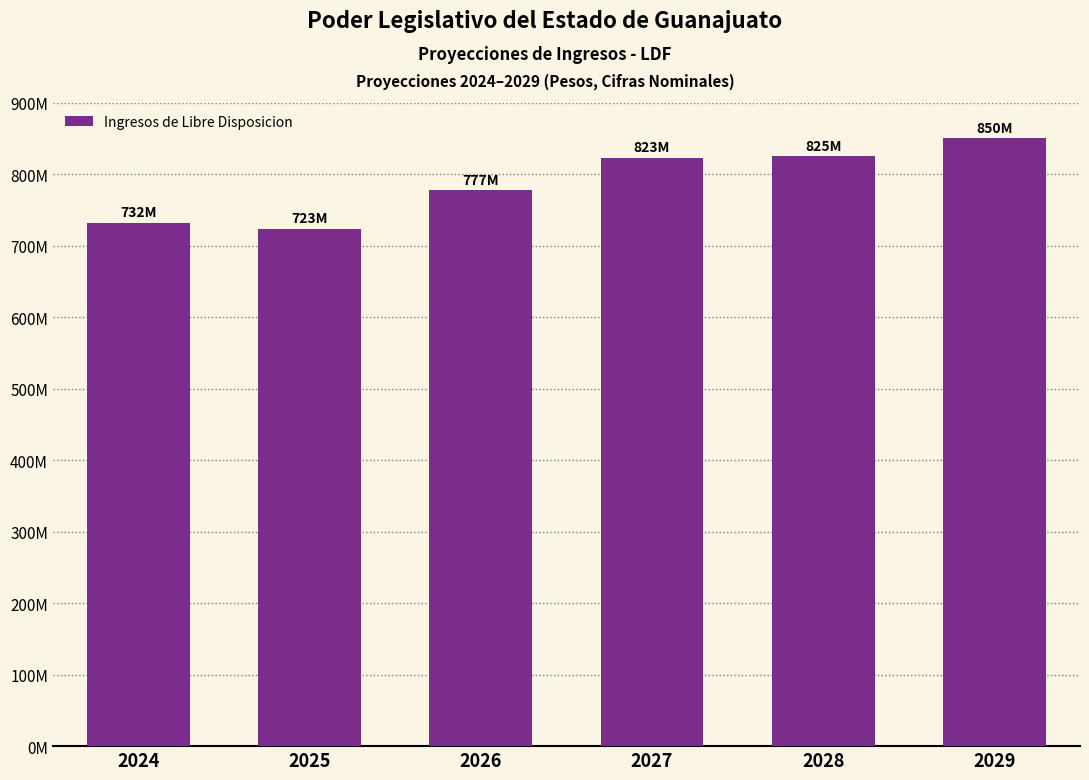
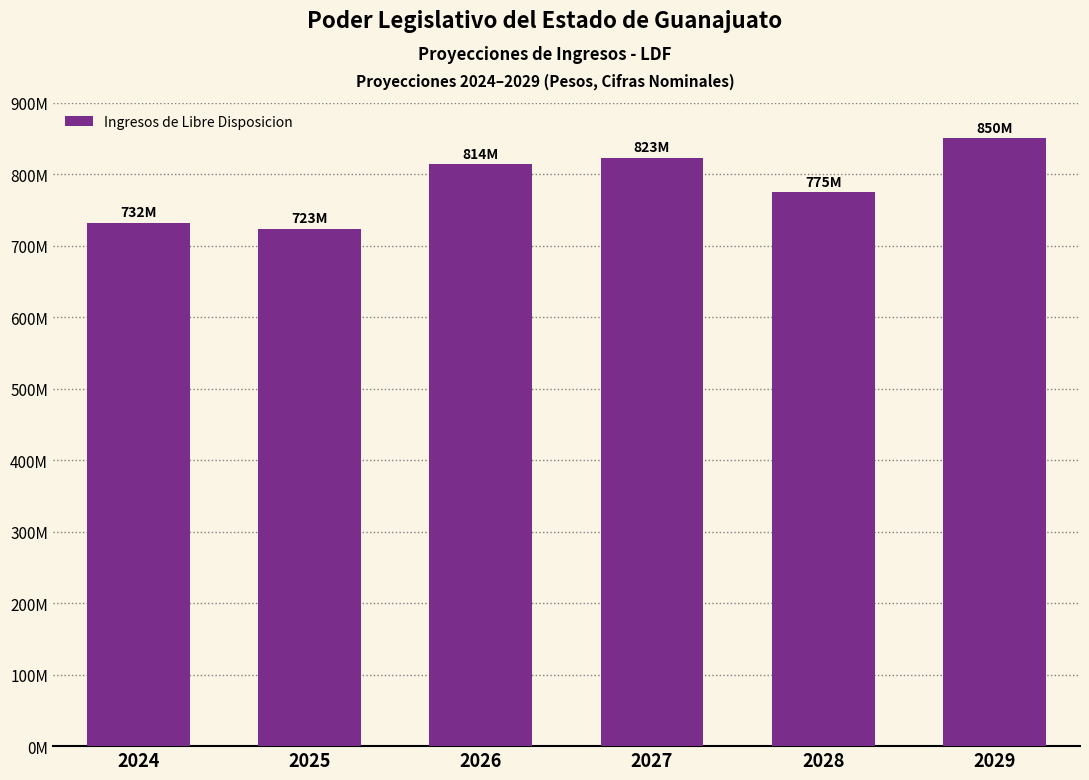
2026: 777M -> 814M
2028: 825M -> 775M
